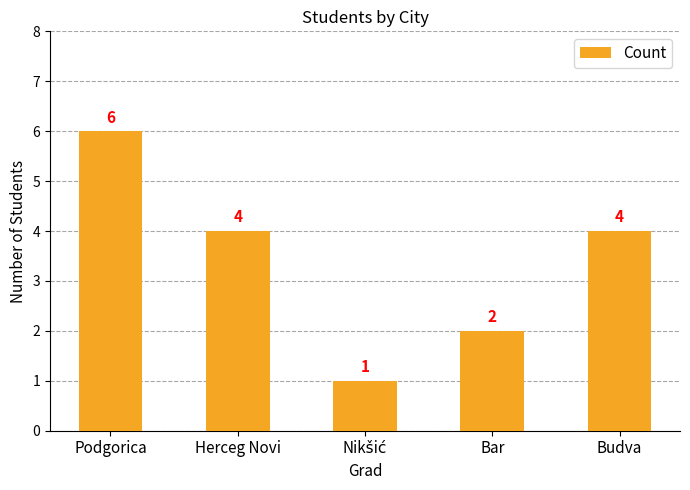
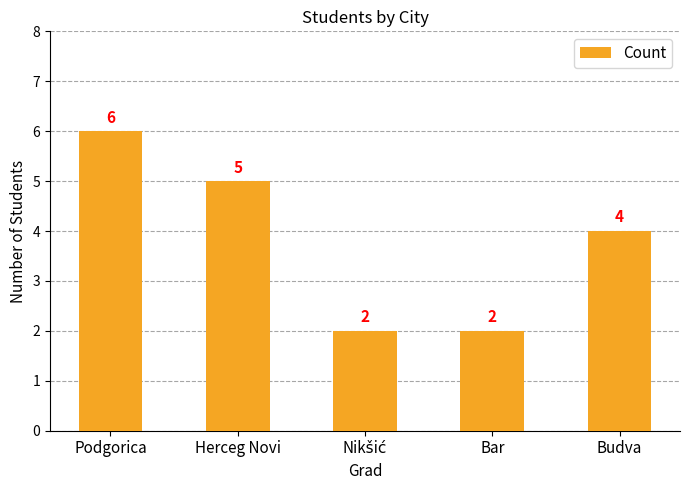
Herceg Novi: 4 -> 5
Nikšić: 1 -> 2
